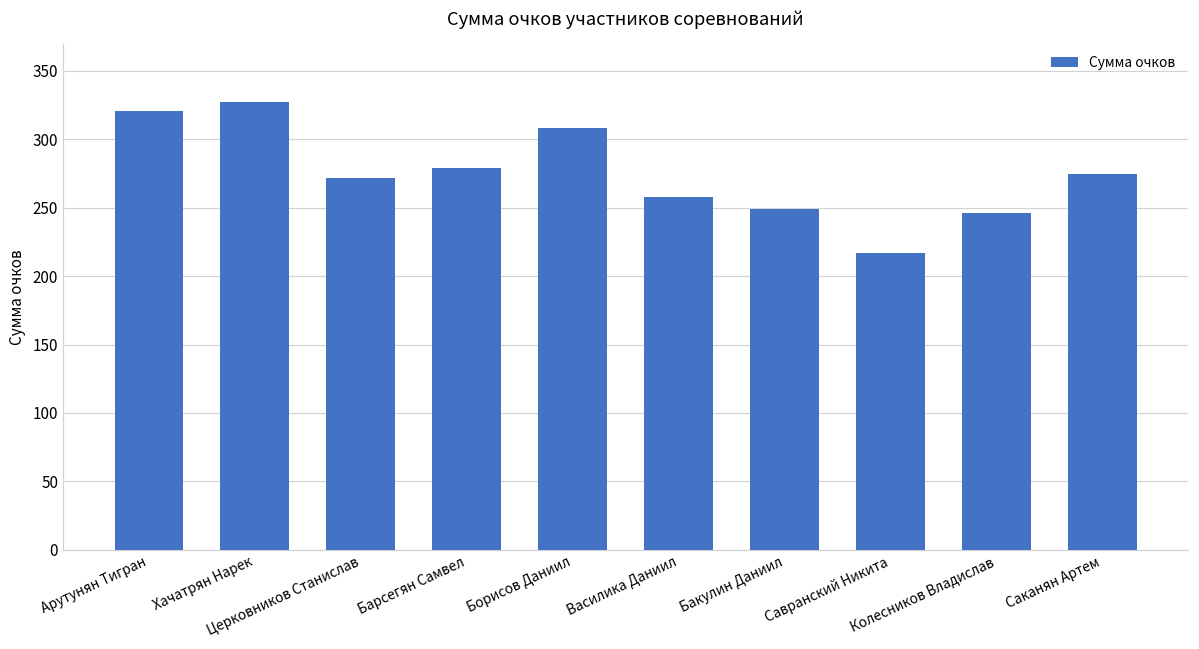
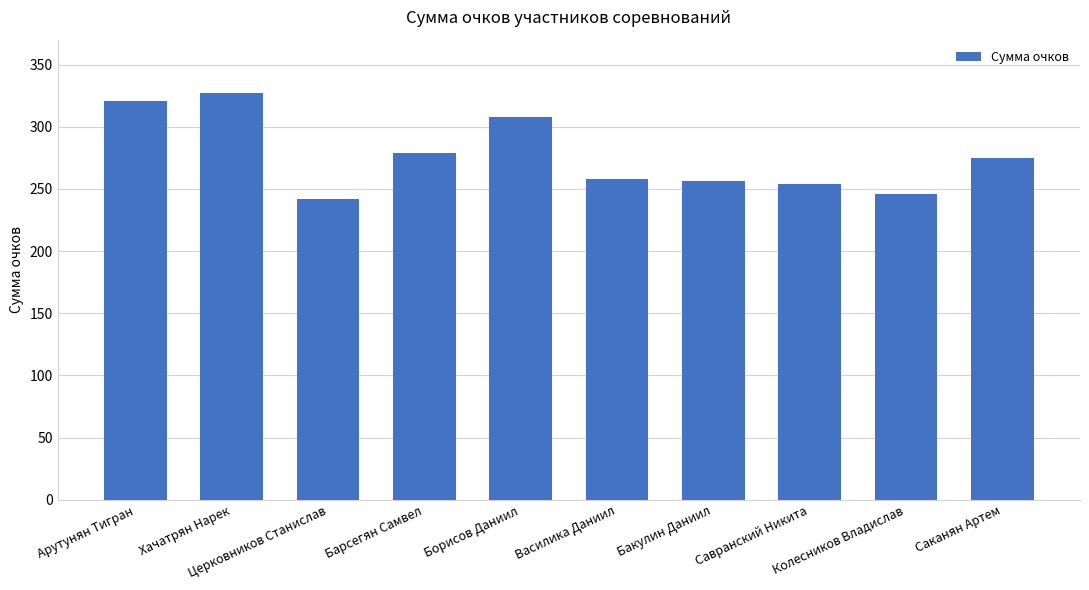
Церковников Станислав: 272 -> 242
Бакулин Даниил: 249 -> 256
Савранский Никита: 217 -> 254
